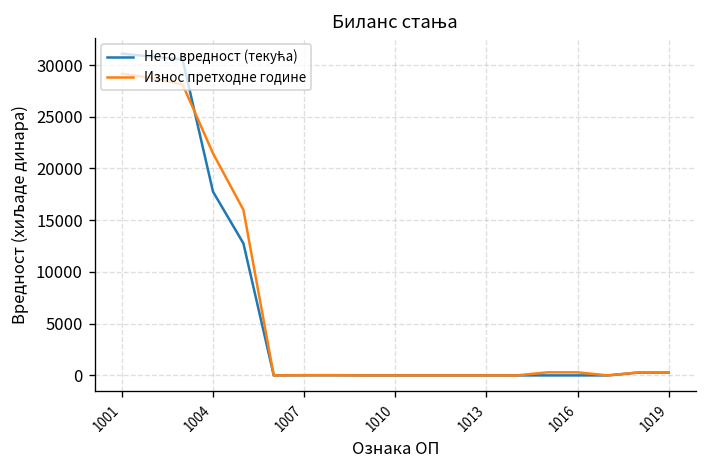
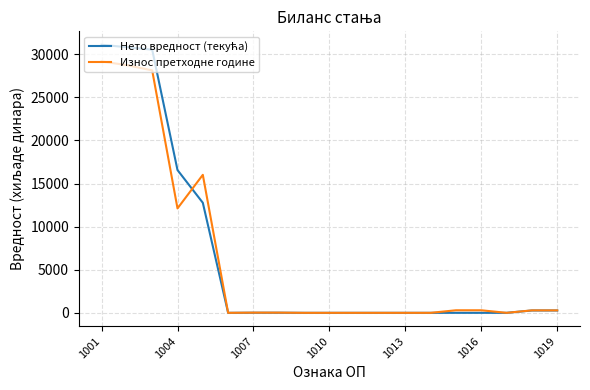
Нето вредност (текућа), 1004: 18000 -> 17000
Износ претходне године, 1004: 21000 -> 12000
